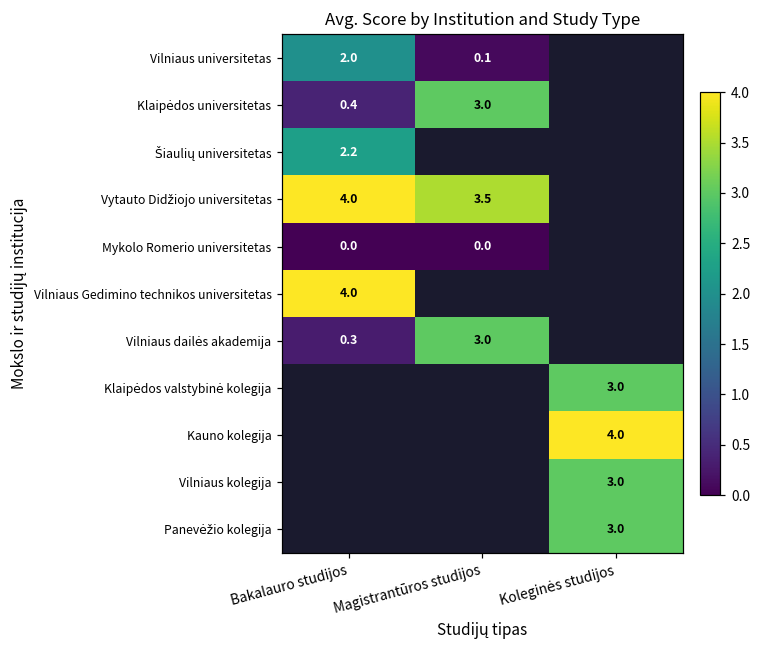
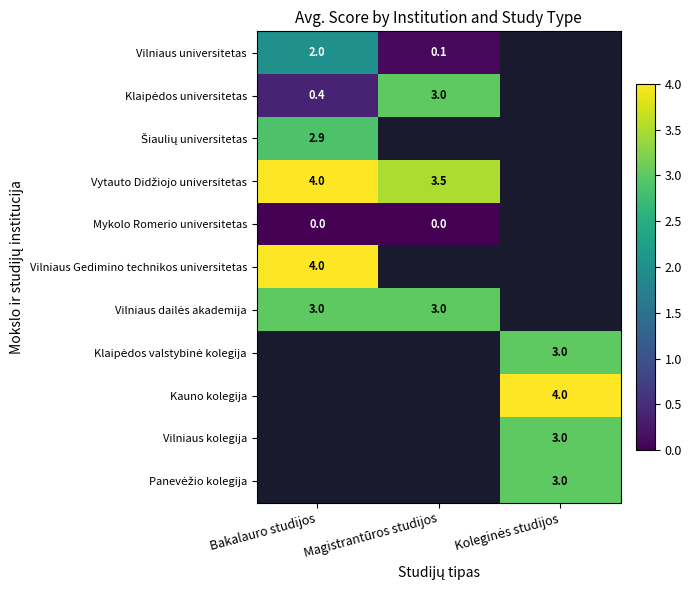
Šiaulių universitetas, Bakalauro studijos: 2.2 -> 2.9
Vilniaus dailės akademija, Bakalauro studijos: 0.3 -> 3.0
